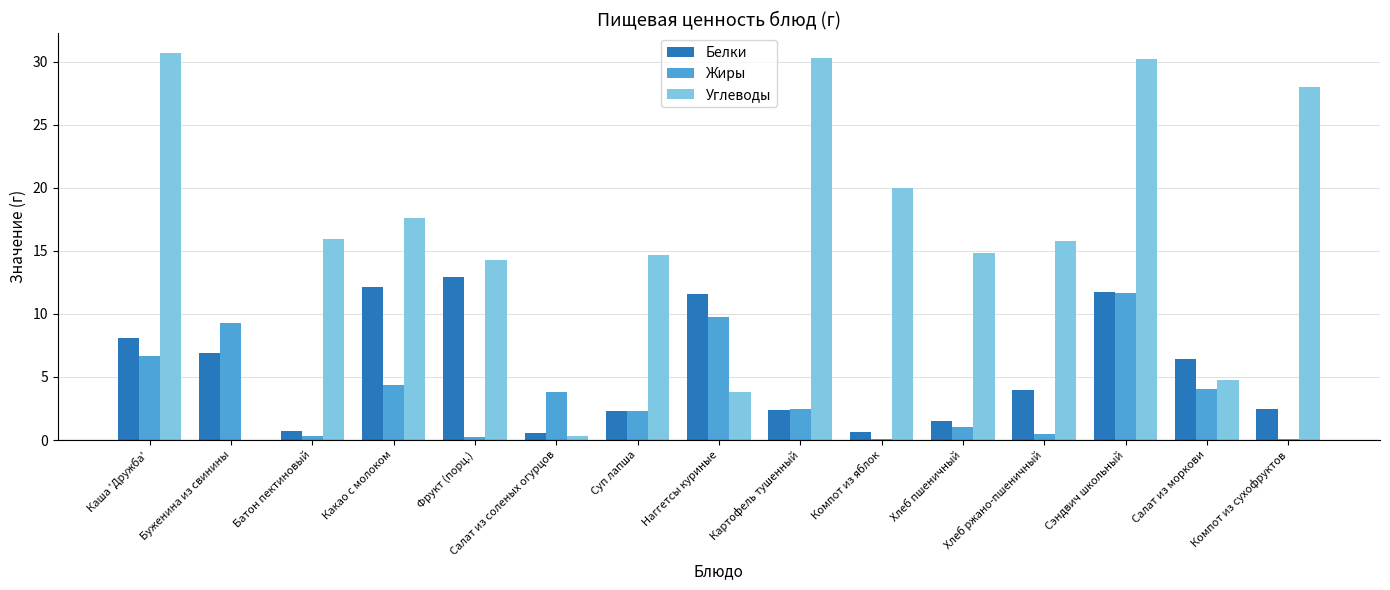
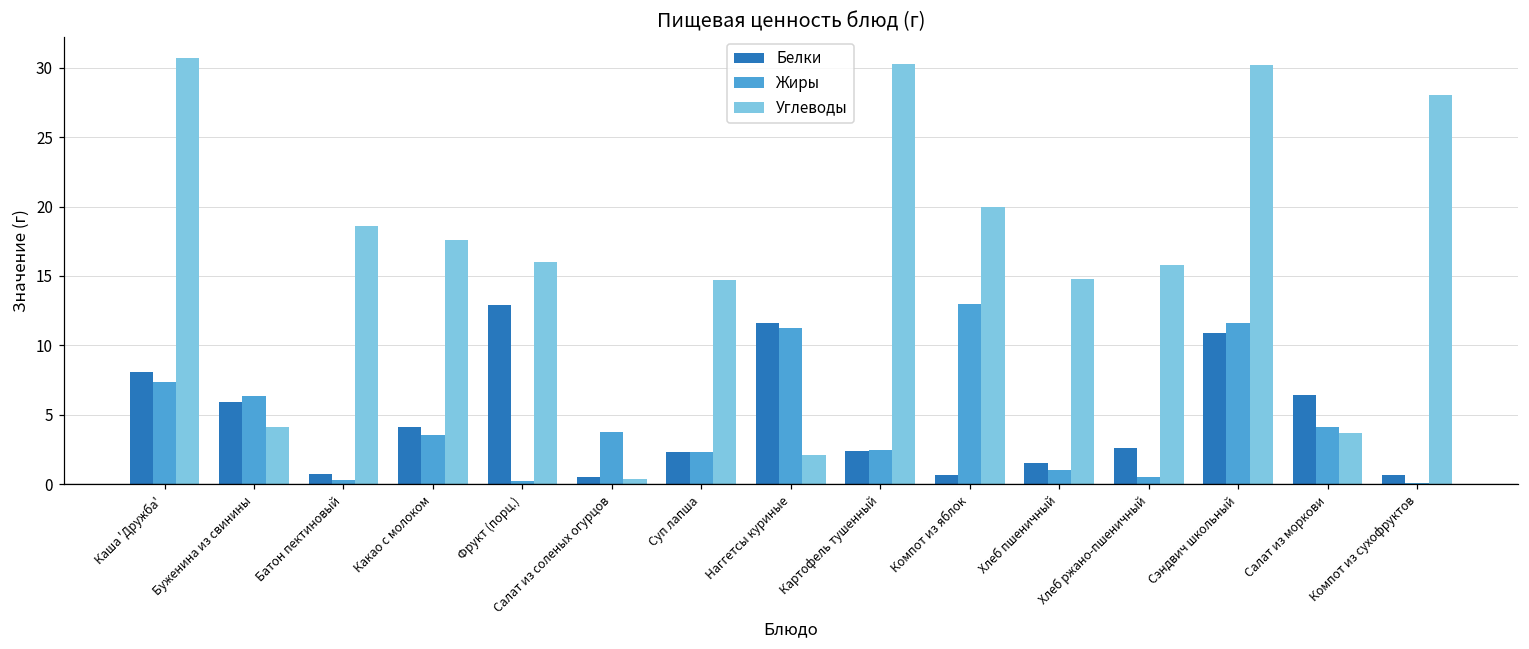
Жиры, Каша 'Дружба': 6.6 -> 7.4
Белки, Буженина из свинины: 6.9 -> 5.9
Жиры, Буженина из свинины: 9.2 -> 6.4
Углеводы, Буженина из свинины: 0.0 -> 4.1
Углеводы, Батон пектиновый: 15.9 -> 18.6
Белки, Какао с молоком: 12.2 -> 4.1
Жиры, Какао с молоком: 4.3 -> 3.5
Углеводы, Фрукт (порц.): 14.3 -> 16.0
Жиры, Наггетсы куриные: 9.8 -> 11.3
Углеводы, Наггетсы куриные: 3.8 -> 2.1
Жиры, Компот из яблок: 0.1 -> 13.0
Белки, Хлеб ржано-пшеничный: 4.0 -> 2.6
Белки, Сэндвич школьный: 11.7 -> 10.9
Углеводы, Салат из моркови: 4.7 -> 3.7
Белки, Компот из сухофруктов: 2.5 -> 0.7
